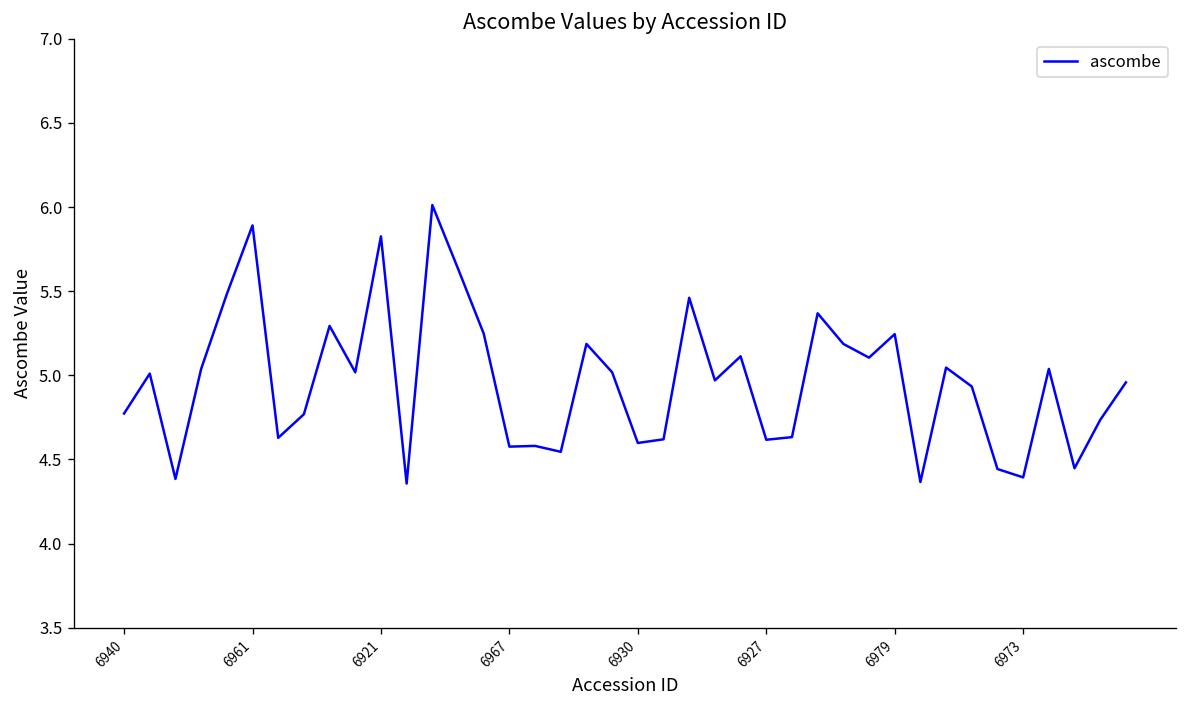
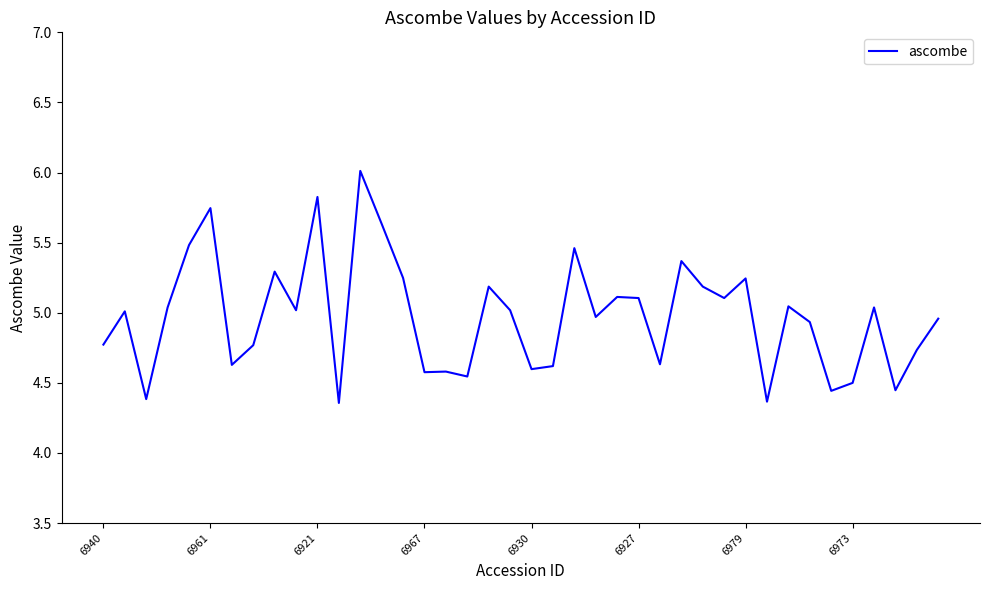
6961: 5.89 -> 5.75
6927: 4.62 -> 5.10
6973: 4.39 -> 4.50
